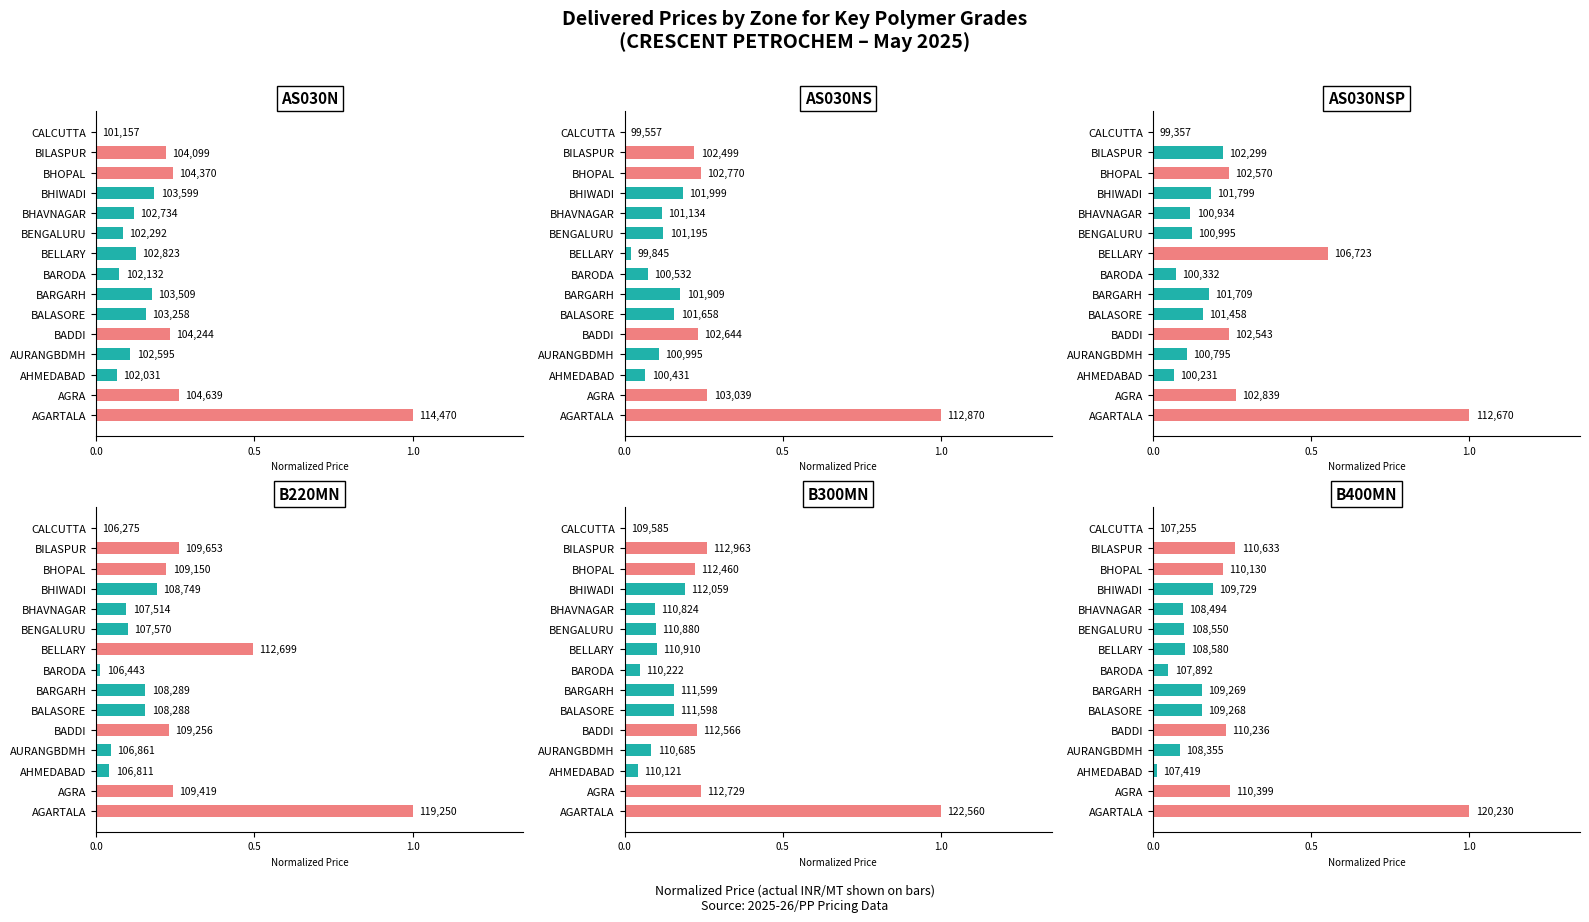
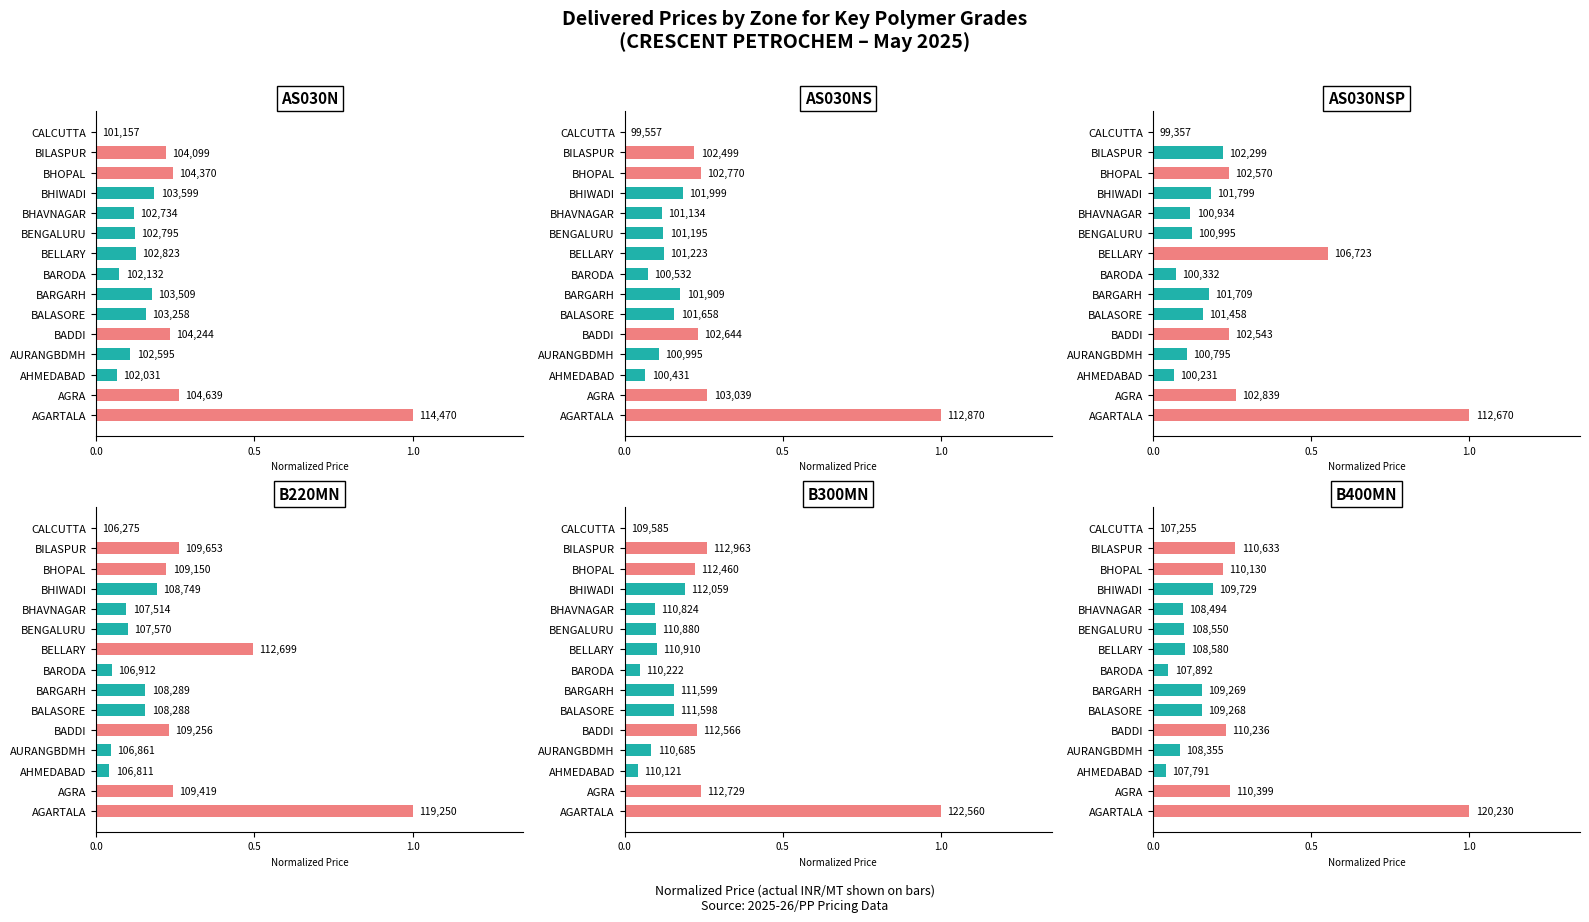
AS030N, BENGALURU: 102,292 -> 102,795
AS030NS, BELLARY: 99,845 -> 101,223
B220MN, BARODA: 106,443 -> 106,912
B400MN, AHMEDABAD: 107,419 -> 107,791
